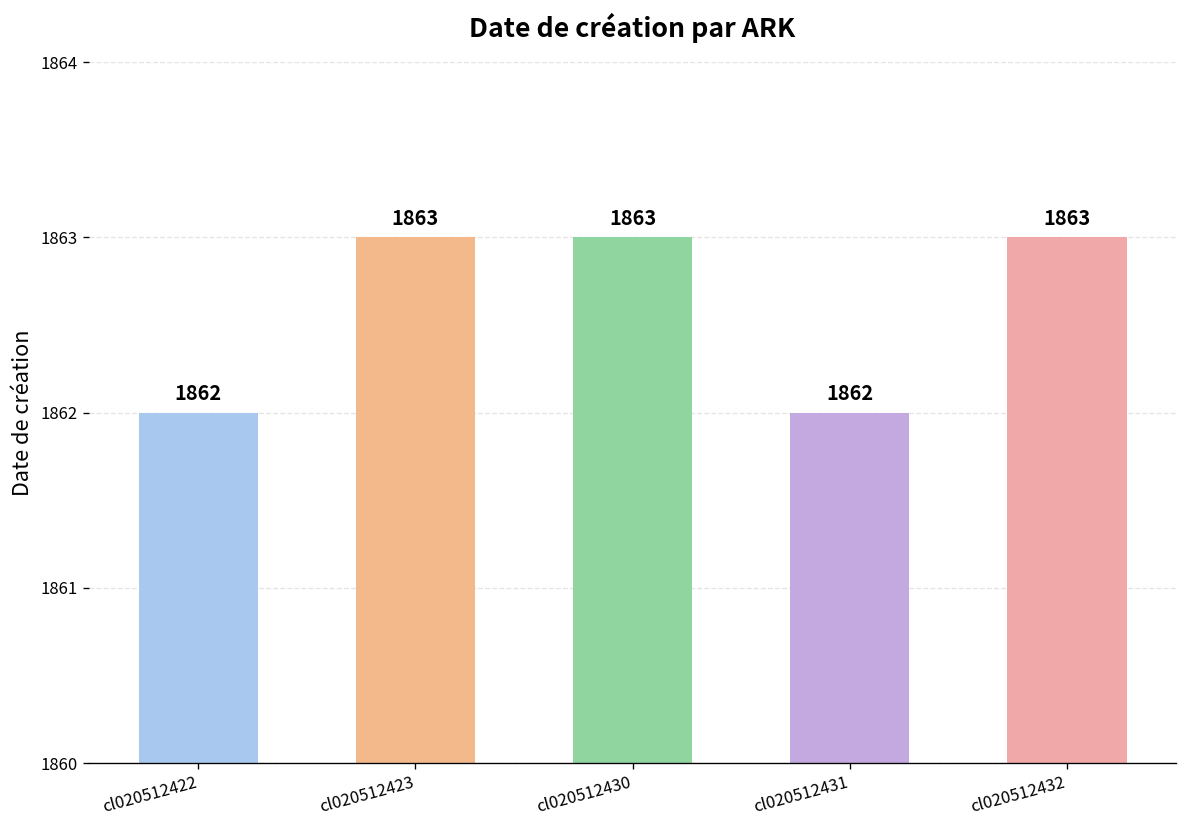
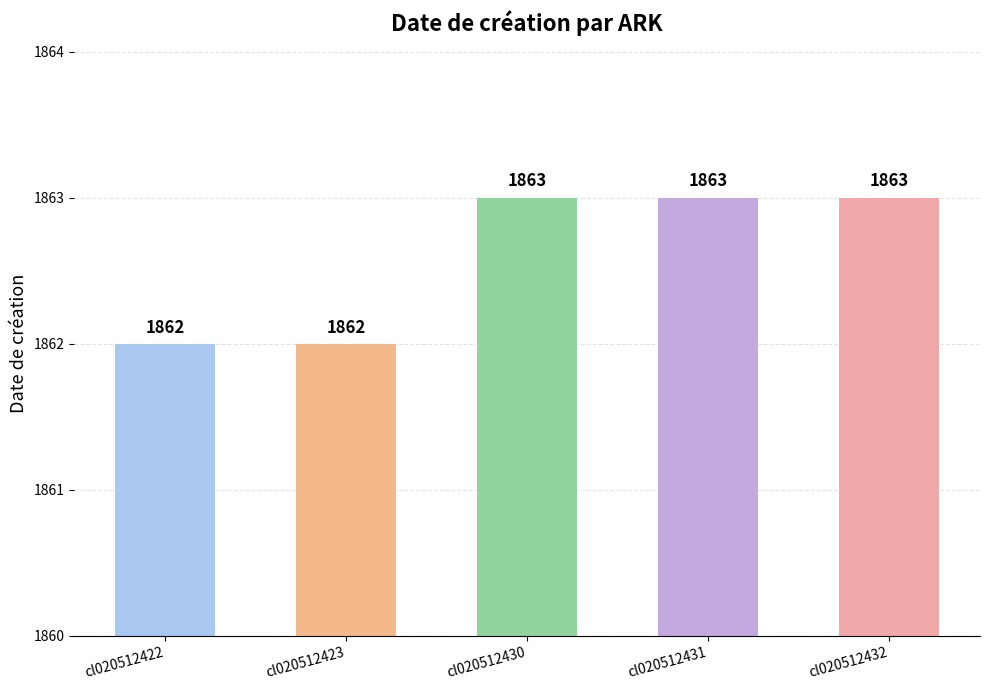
cl020512423: 1863 -> 1862
cl020512431: 1862 -> 1863
